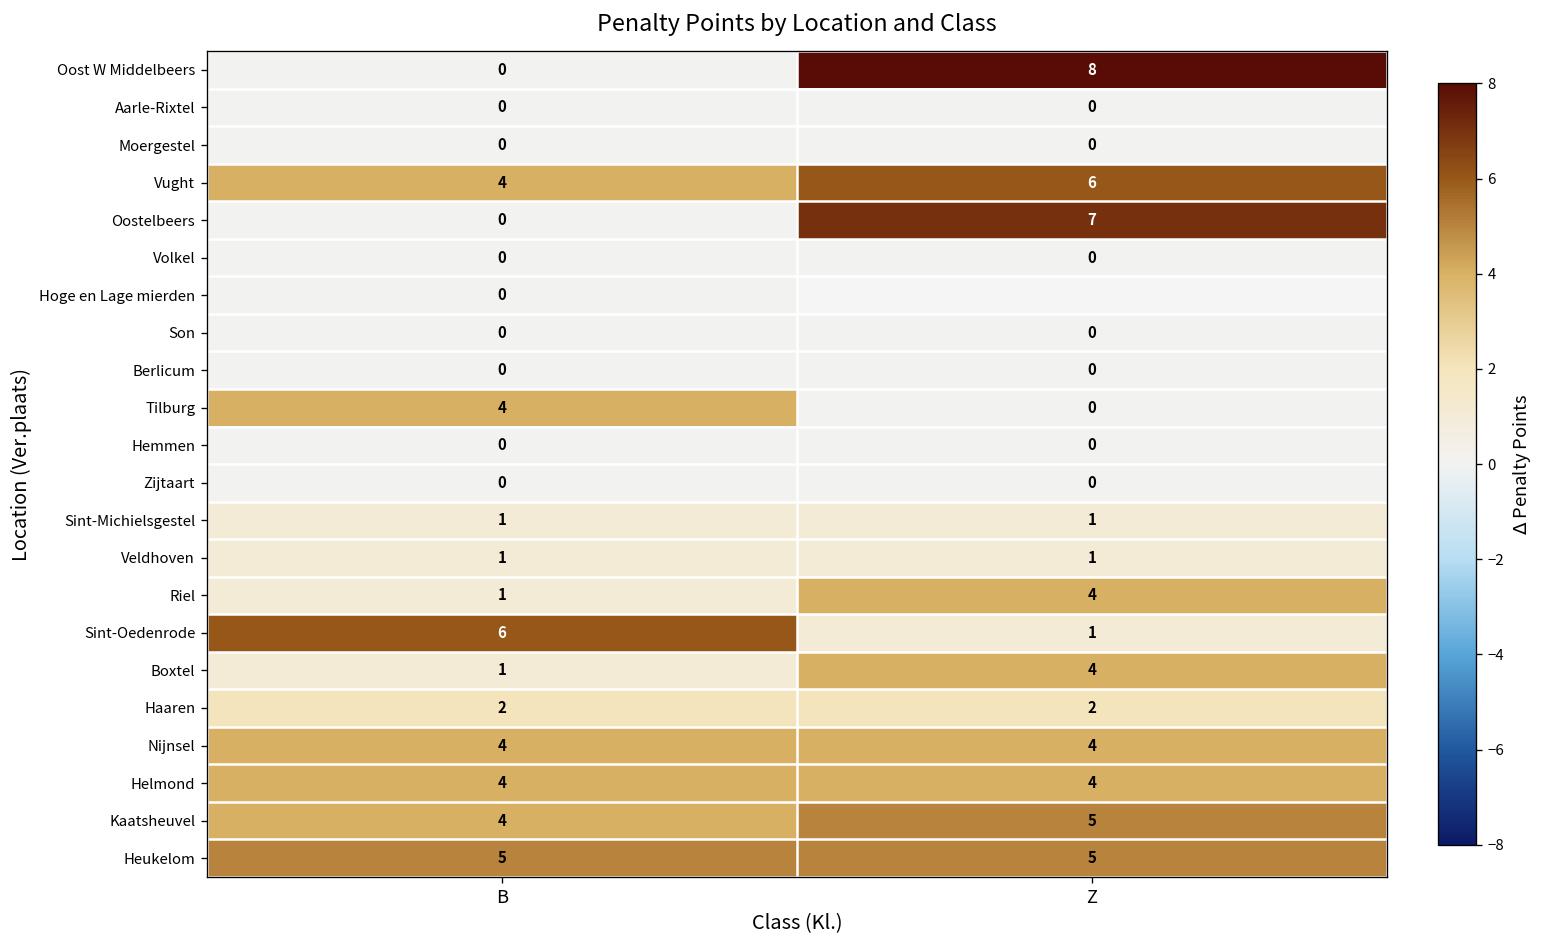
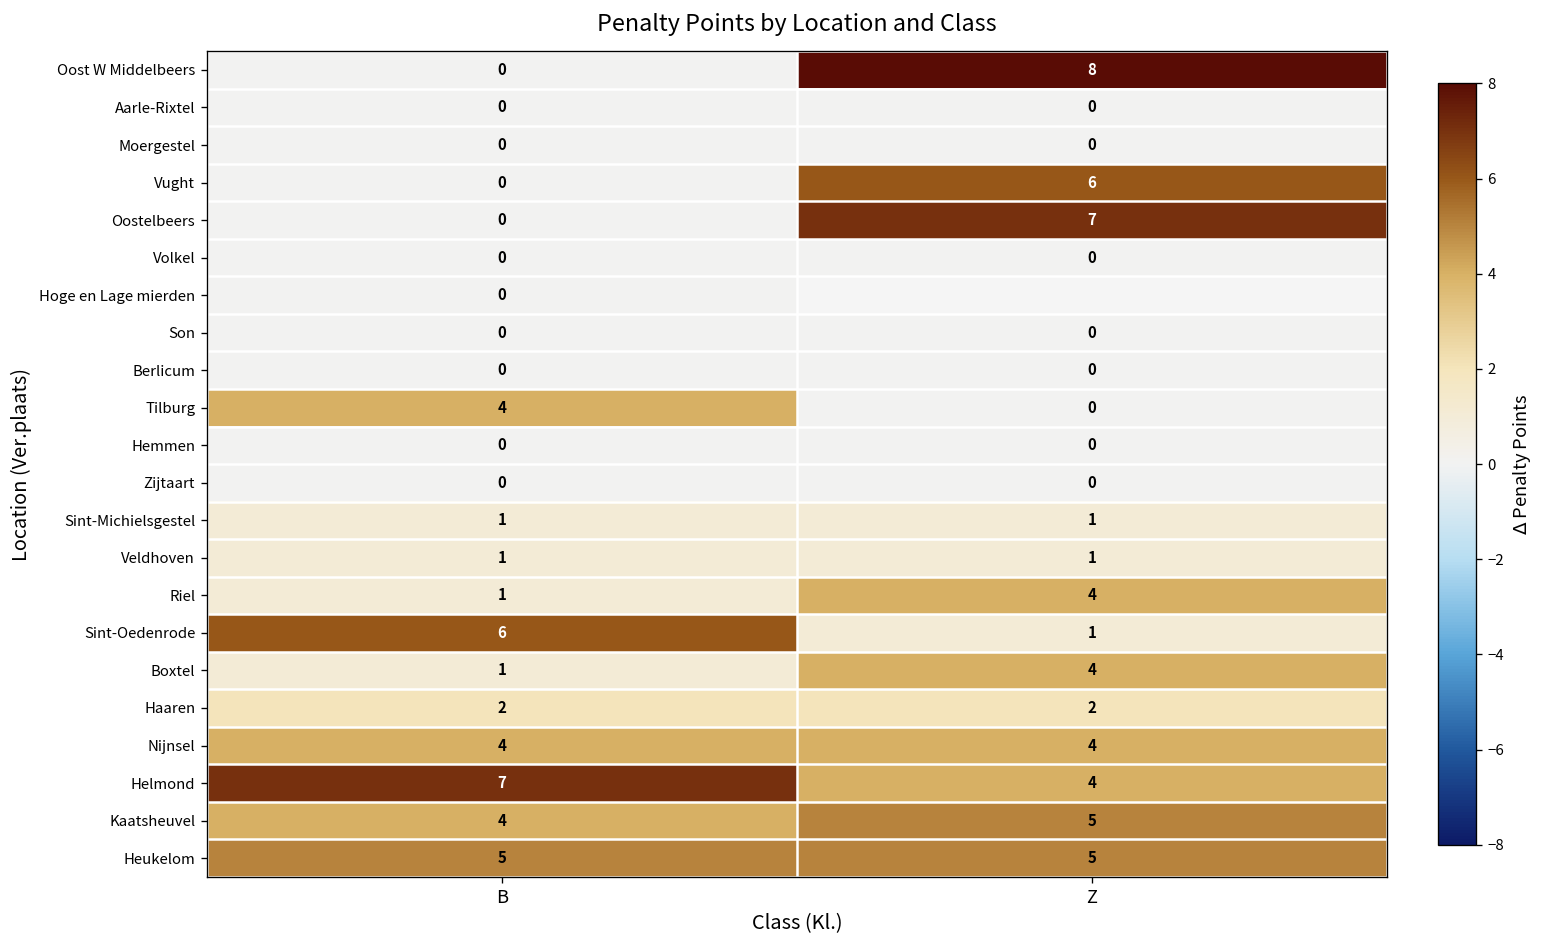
Vught, B: 4 -> 0
Helmond, B: 4 -> 7
